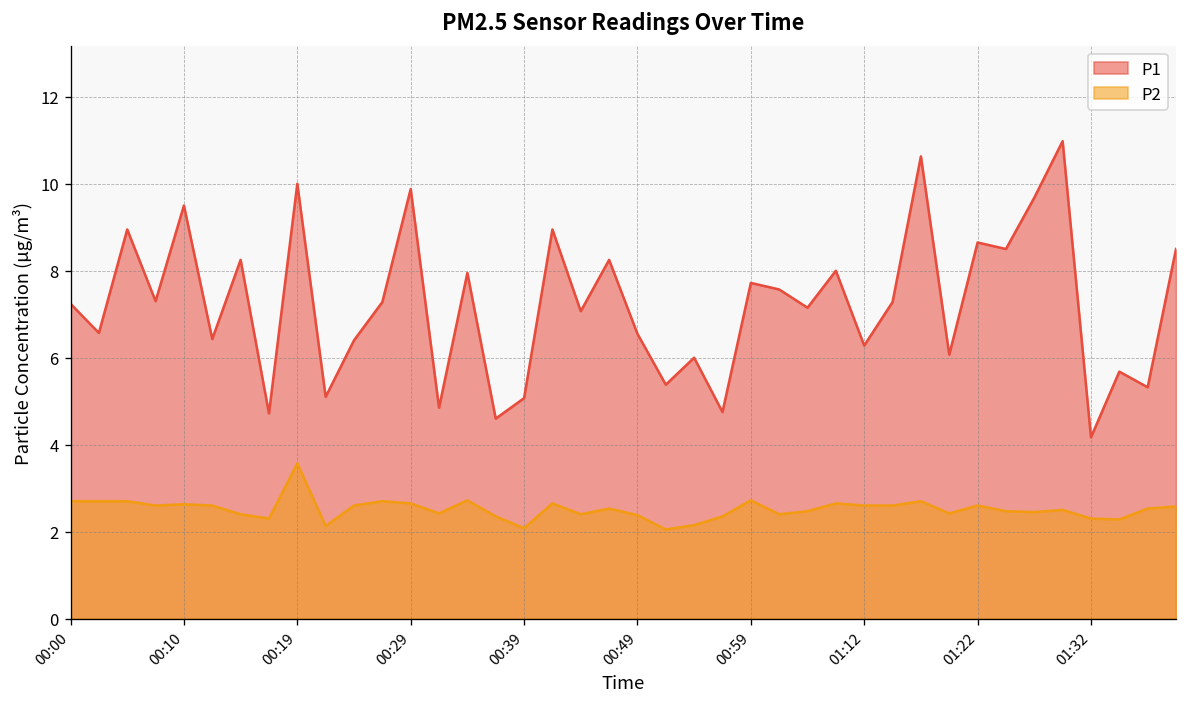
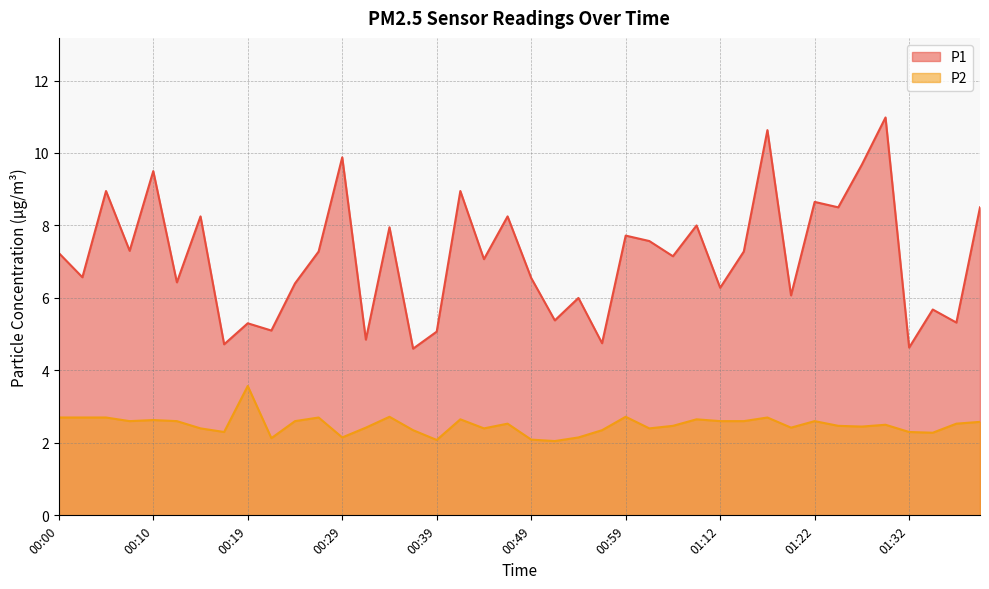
P1, 00:19: 10.0 -> 5.3
P2, 00:29: 2.7 -> 2.2
P2, 00:49: 2.4 -> 2.1
P1, 01:32: 4.2 -> 4.6
